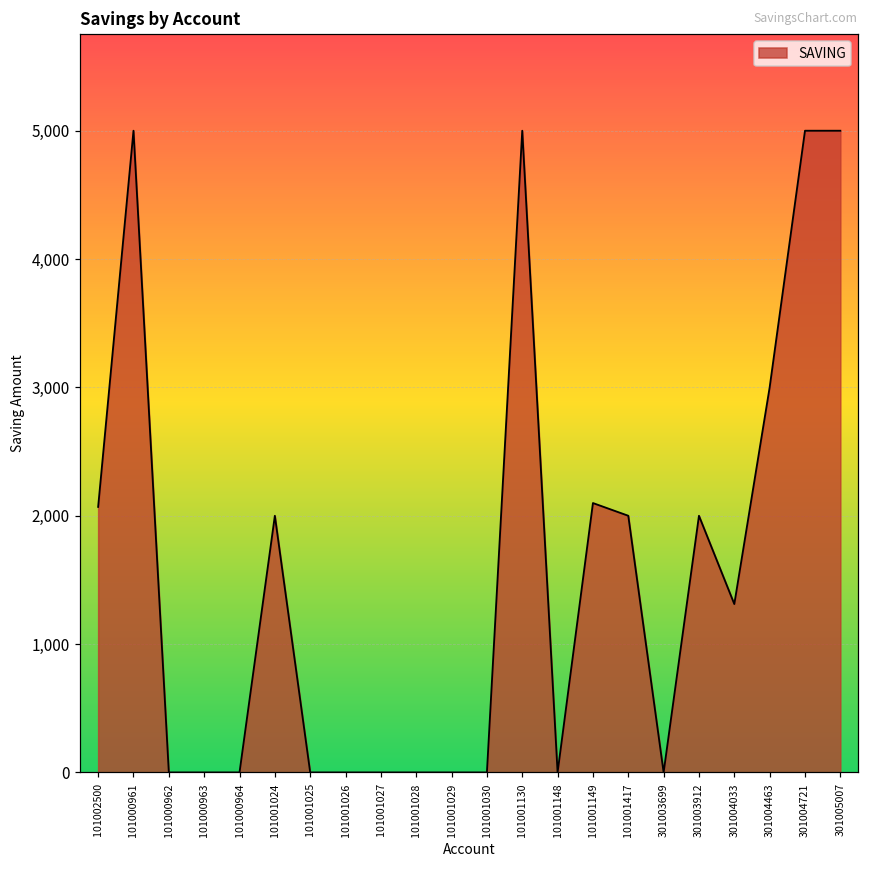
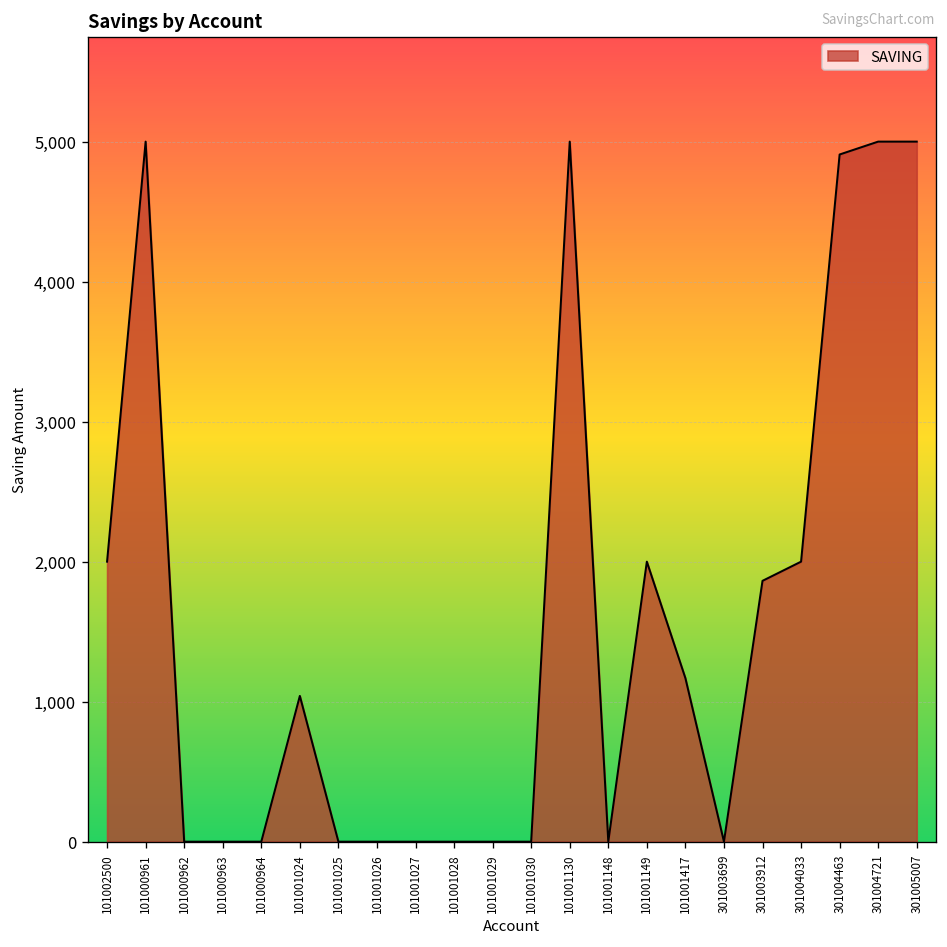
101002500: 2,070 -> 2,000
101001024: 2,000 -> 1,040
101001149: 2,100 -> 2,000
101001417: 2,000 -> 1,170
301003912: 2,000 -> 1,860
301004033: 1,310 -> 2,000
301004463: 3,000 -> 4,910
